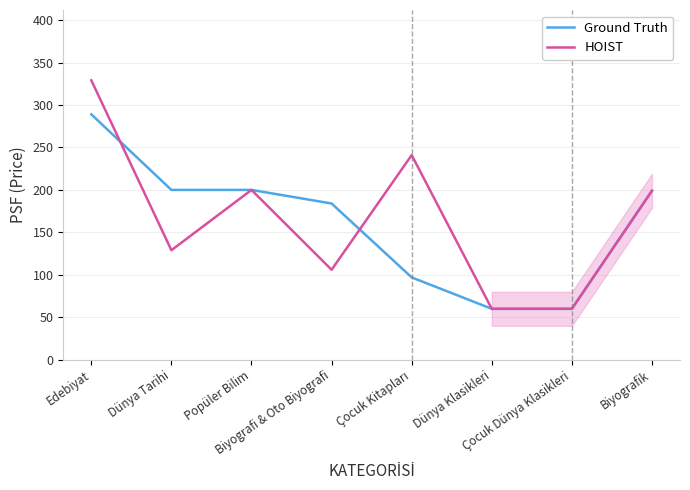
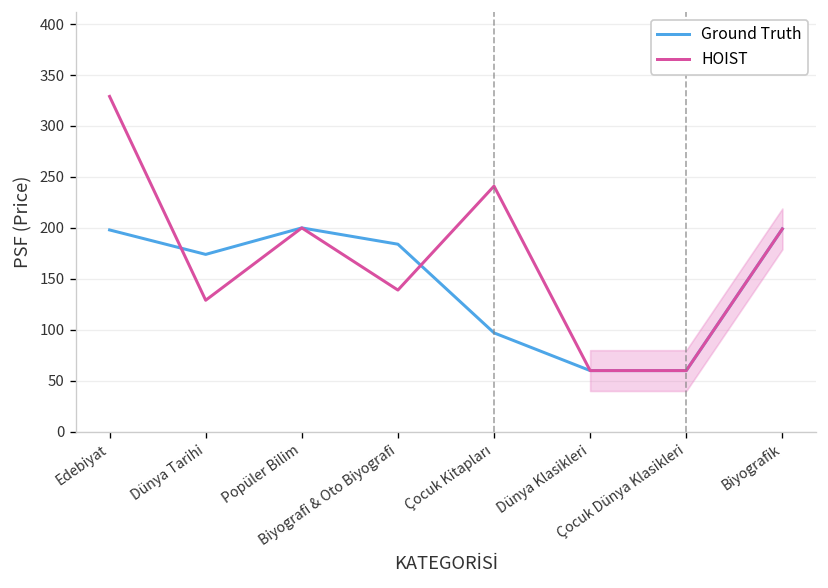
Ground Truth, Edebiyat: 290 -> 200
Ground Truth, Dünya Tarihi: 200 -> 170
HOIST, Biyografi & Oto Biyografi: 110 -> 140
